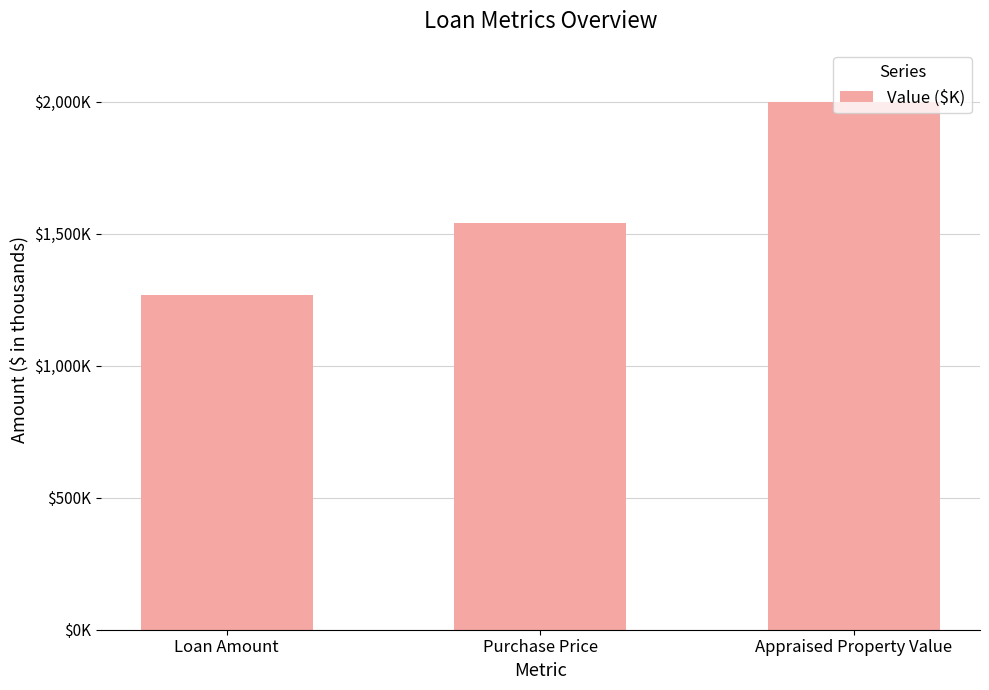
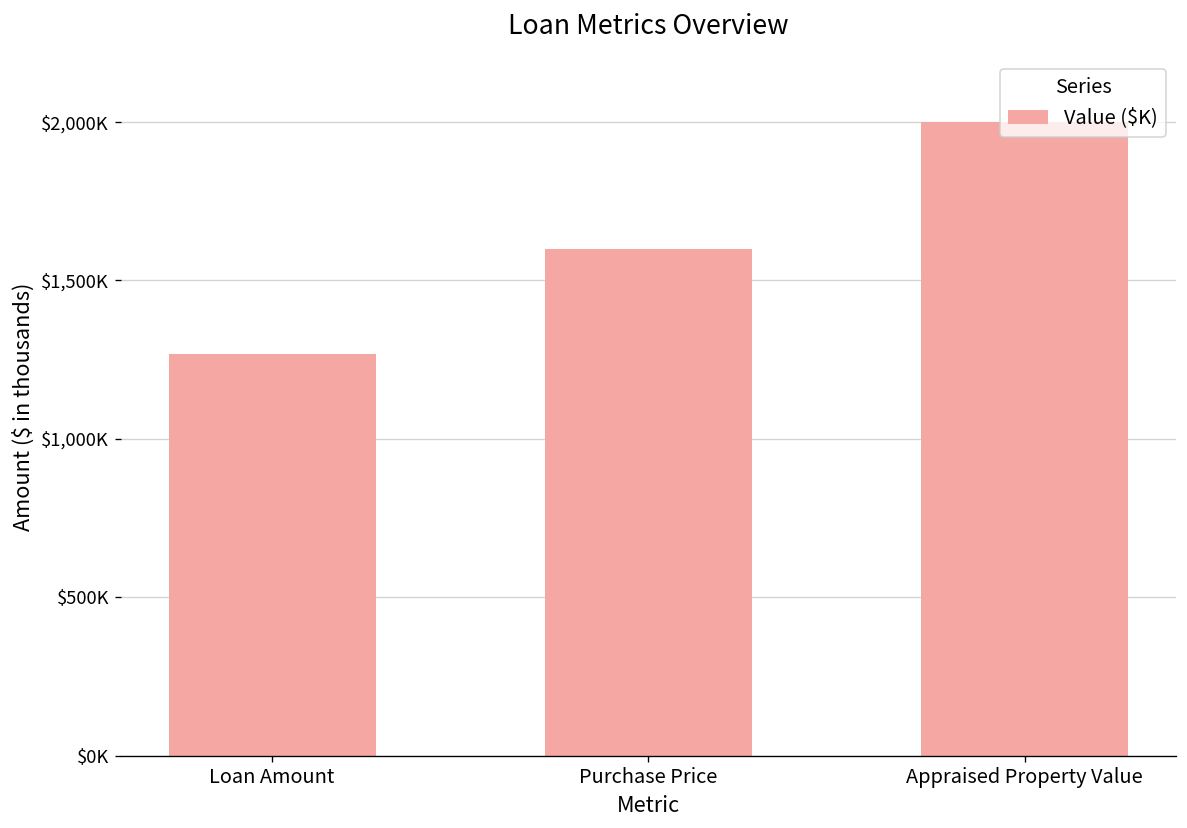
Purchase Price: $1,540,000 -> $1,600,000
